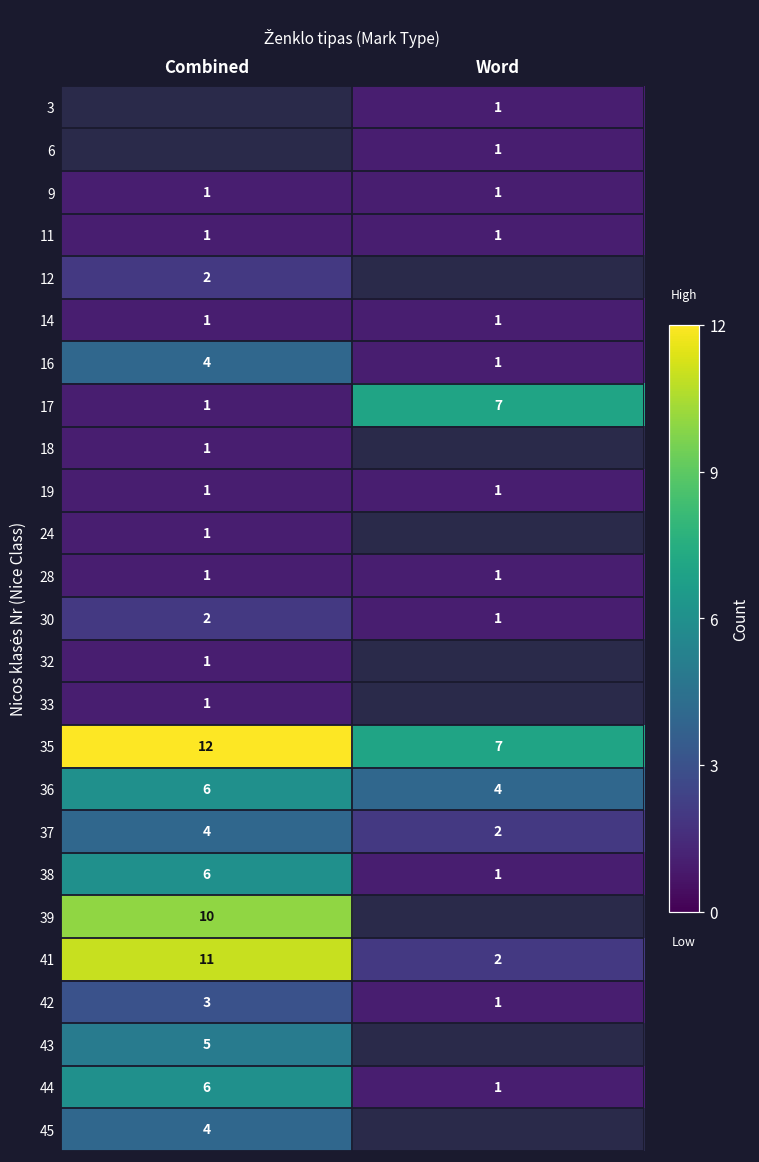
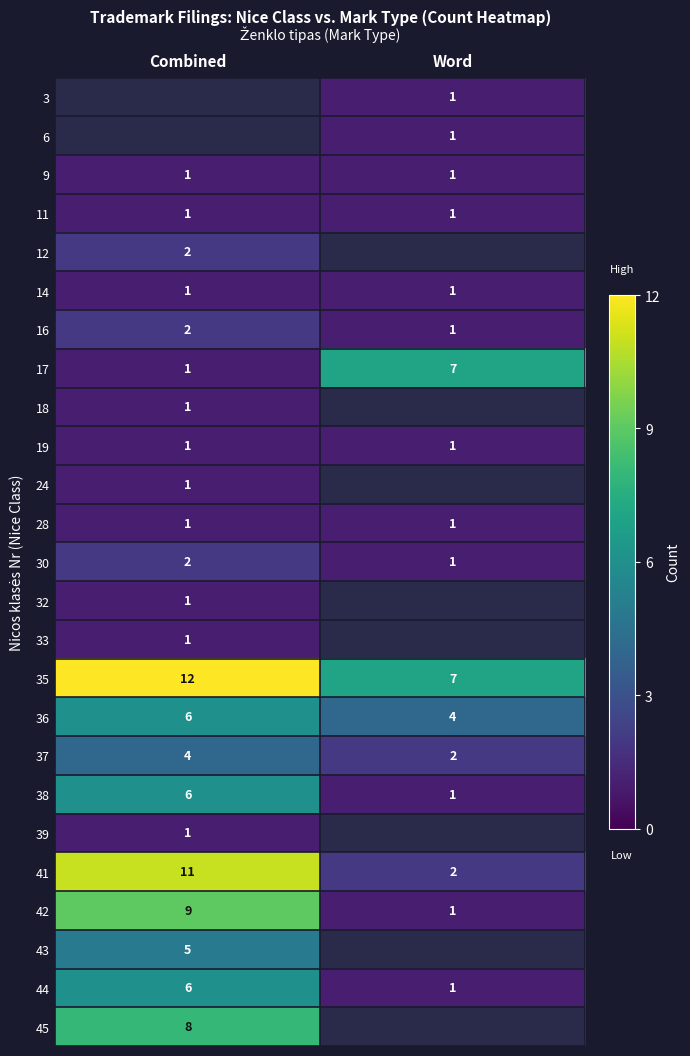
16, Combined: 4 -> 2
39, Combined: 10 -> 1
42, Combined: 3 -> 9
45, Combined: 4 -> 8
